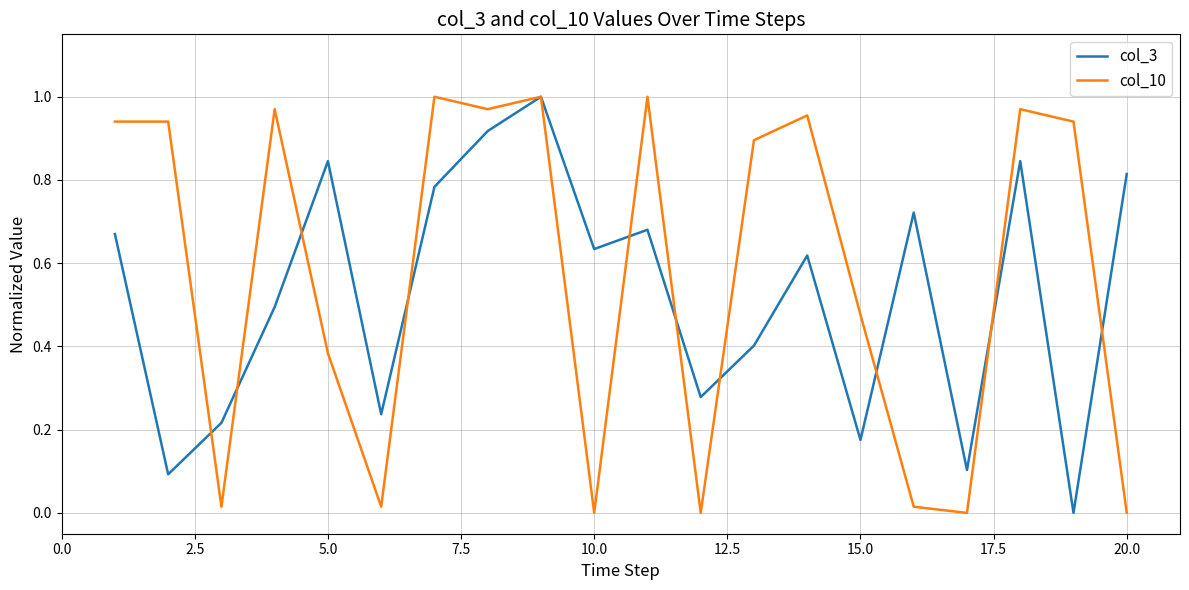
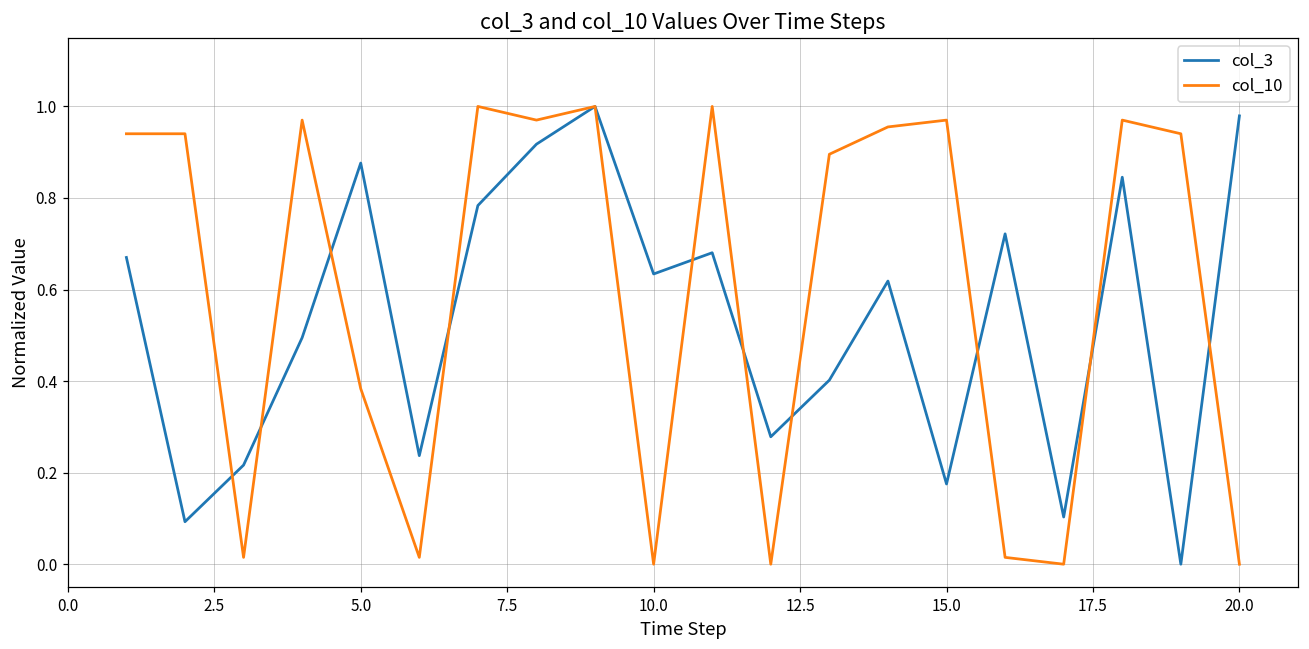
col_3, 5.0: 0.85 -> 0.88
col_10, 15.0: 0.48 -> 0.97
col_3, 20.0: 0.81 -> 0.98
